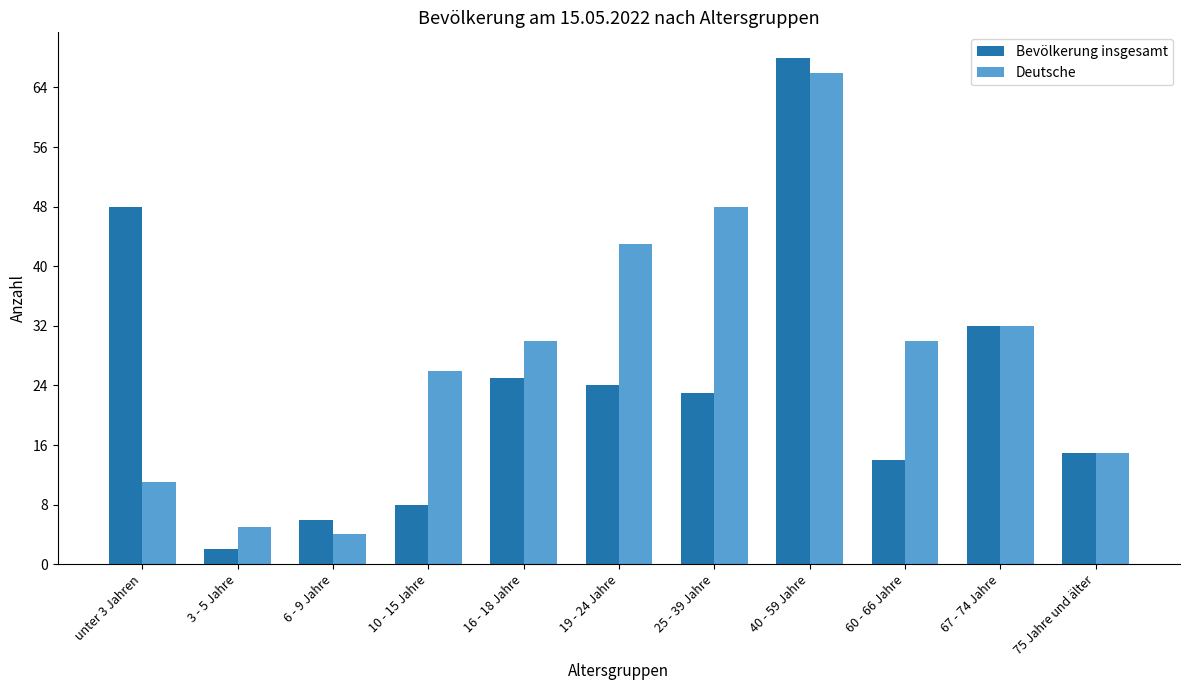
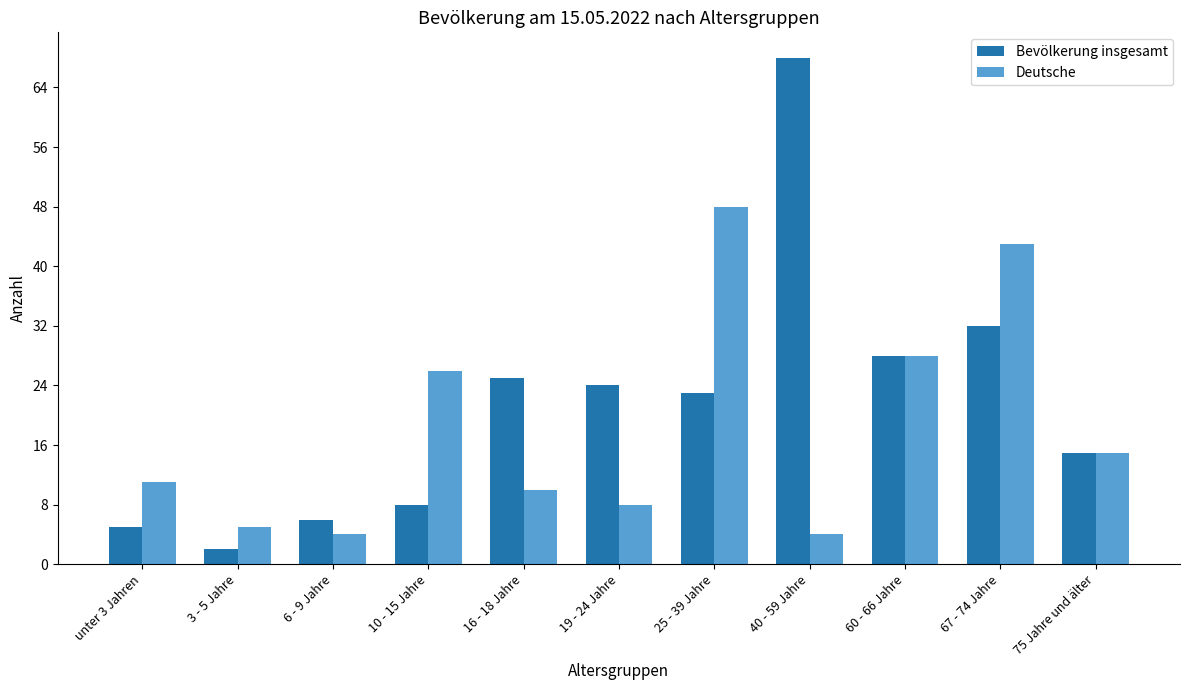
Bevölkerung insgesamt, unter 3 Jahren: 48 -> 5
Deutsche, 16 - 18 Jahre: 30 -> 10
Deutsche, 19 - 24 Jahre: 43 -> 8
Deutsche, 40 - 59 Jahre: 66 -> 4
Bevölkerung insgesamt, 60 - 66 Jahre: 14 -> 28
Deutsche, 60 - 66 Jahre: 30 -> 28
Deutsche, 67 - 74 Jahre: 32 -> 43
